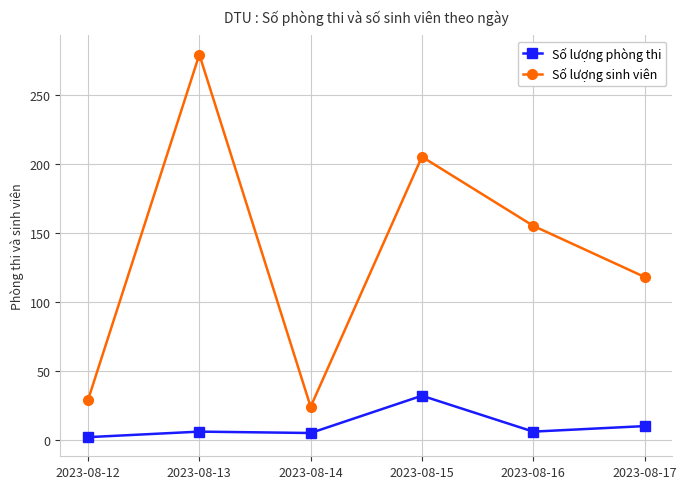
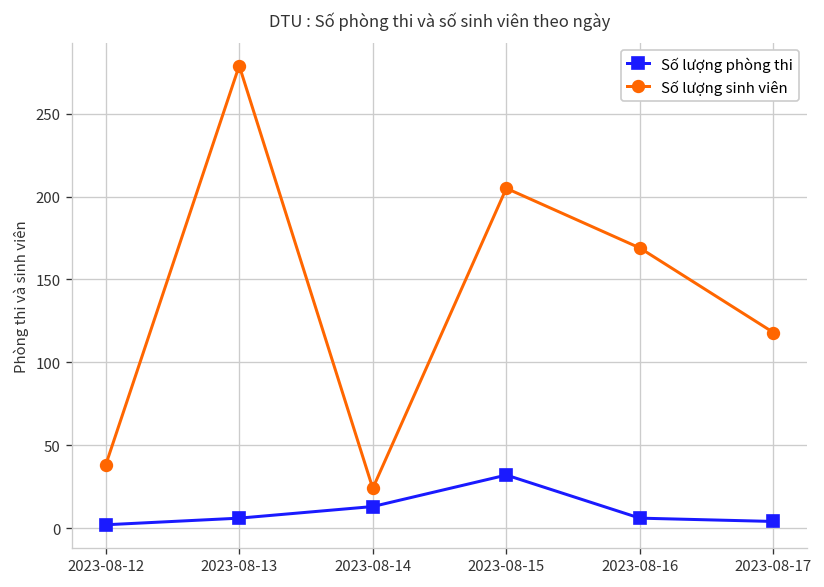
Số lượng sinh viên, 2023-08-12: 29 -> 38
Số lượng phòng thi, 2023-08-14: 5 -> 13
Số lượng sinh viên, 2023-08-16: 155 -> 169
Số lượng phòng thi, 2023-08-17: 10 -> 4
